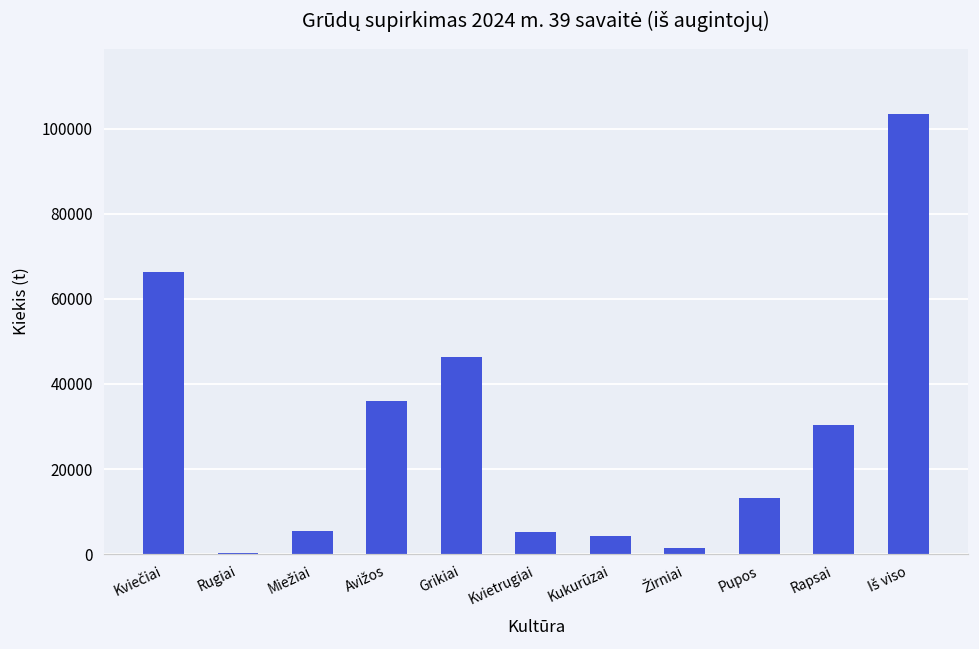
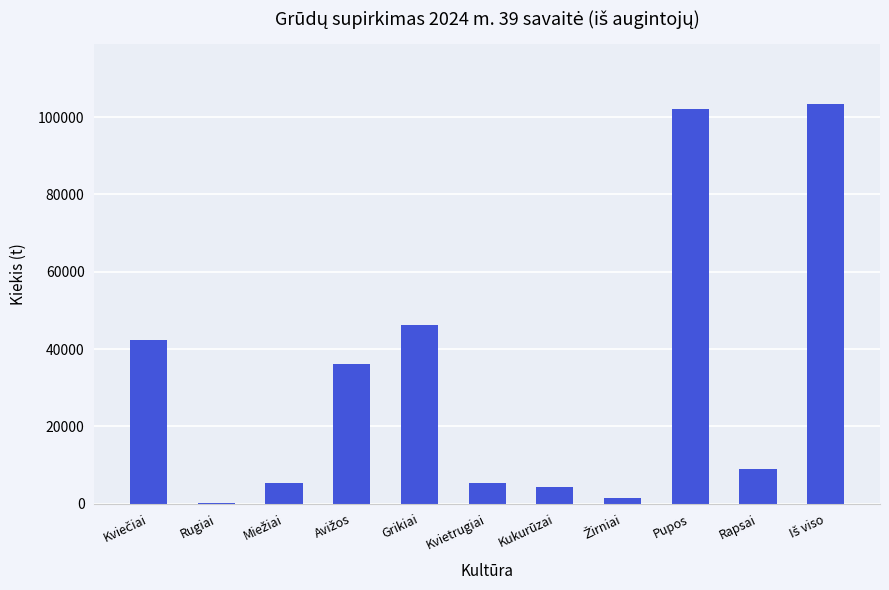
Kviečiai: 66000 -> 42000
Pupos: 13000 -> 102000
Rapsai: 30000 -> 9000
